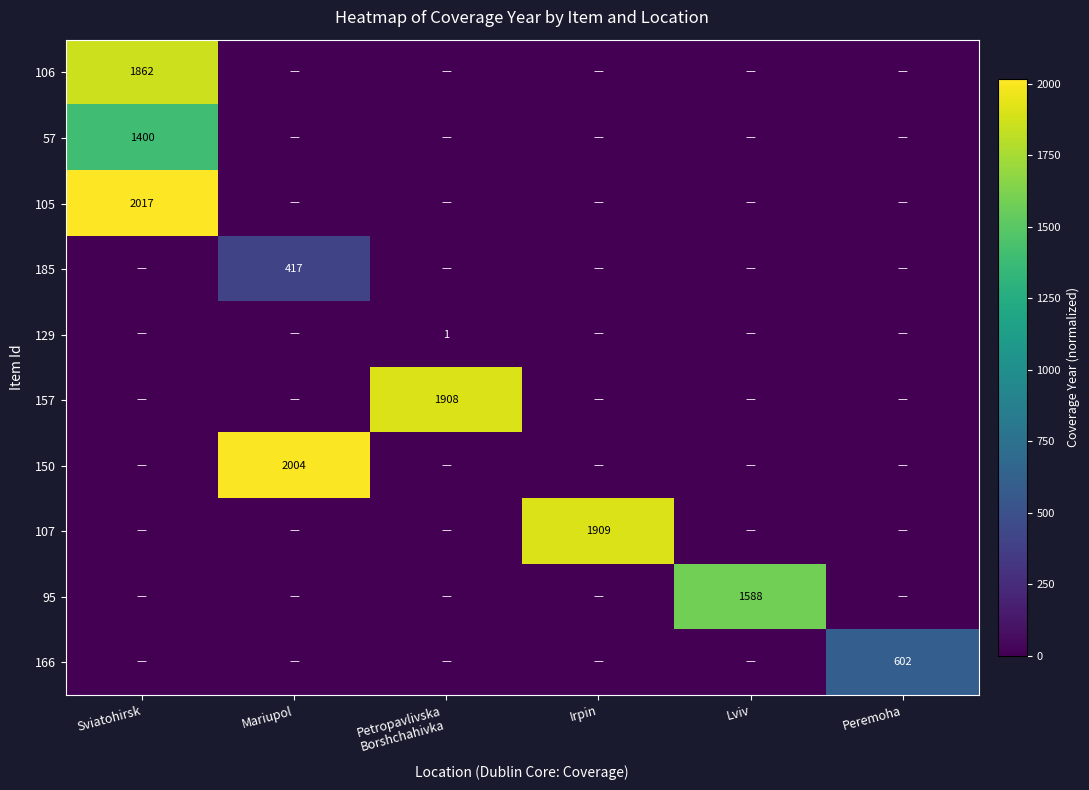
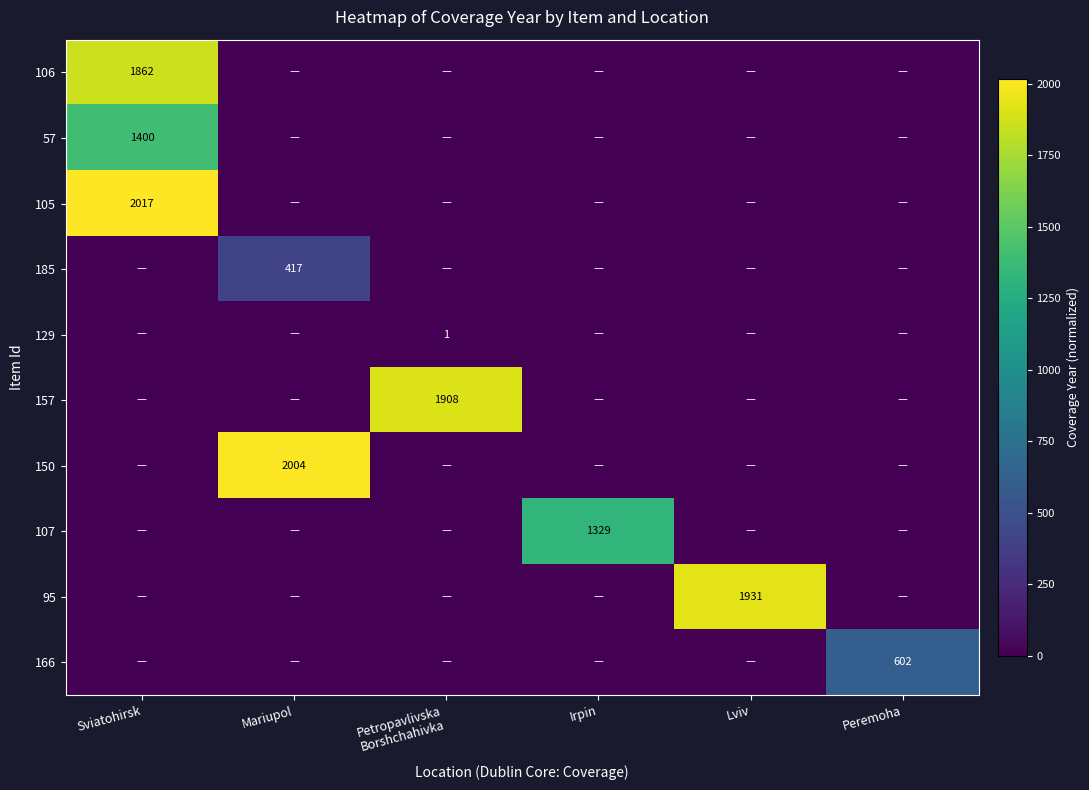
107, Irpin: 1909 -> 1329
95, Lviv: 1588 -> 1931
